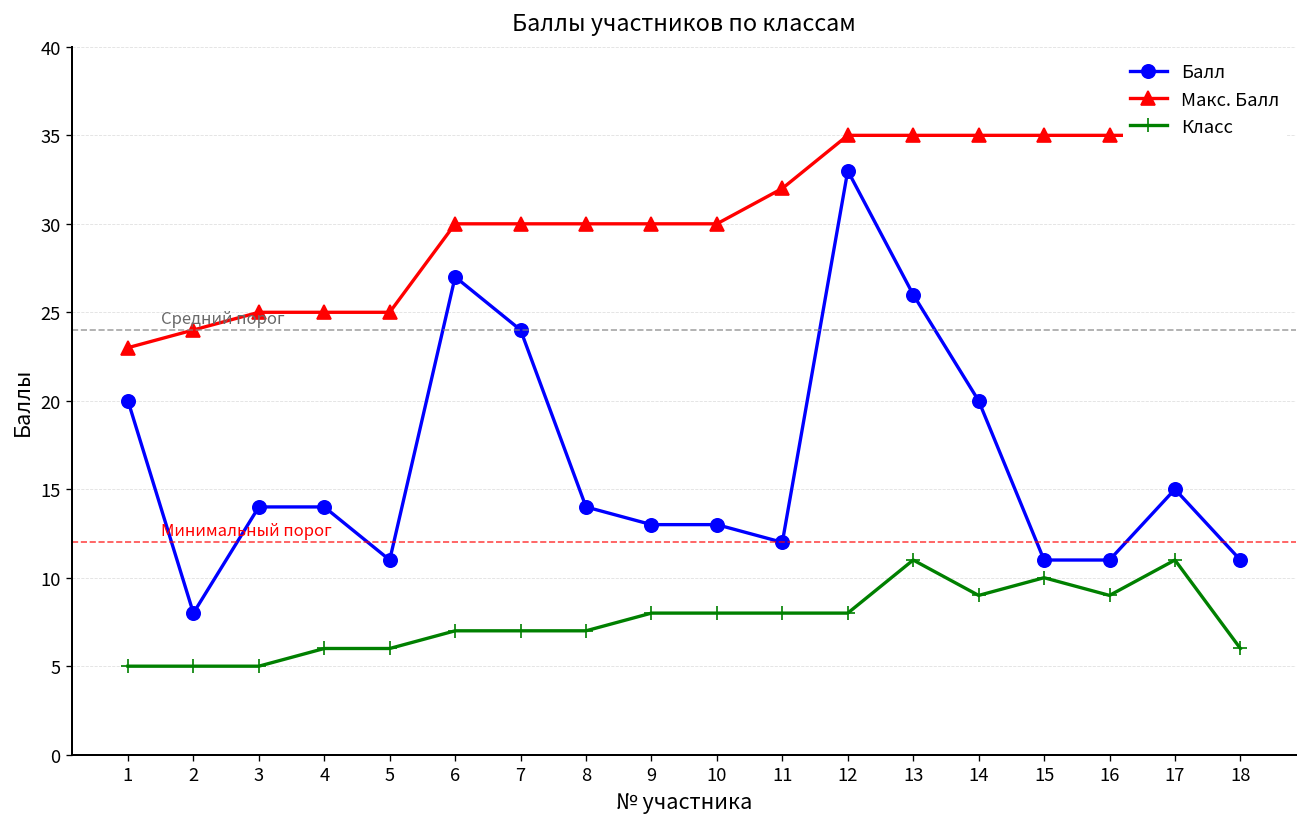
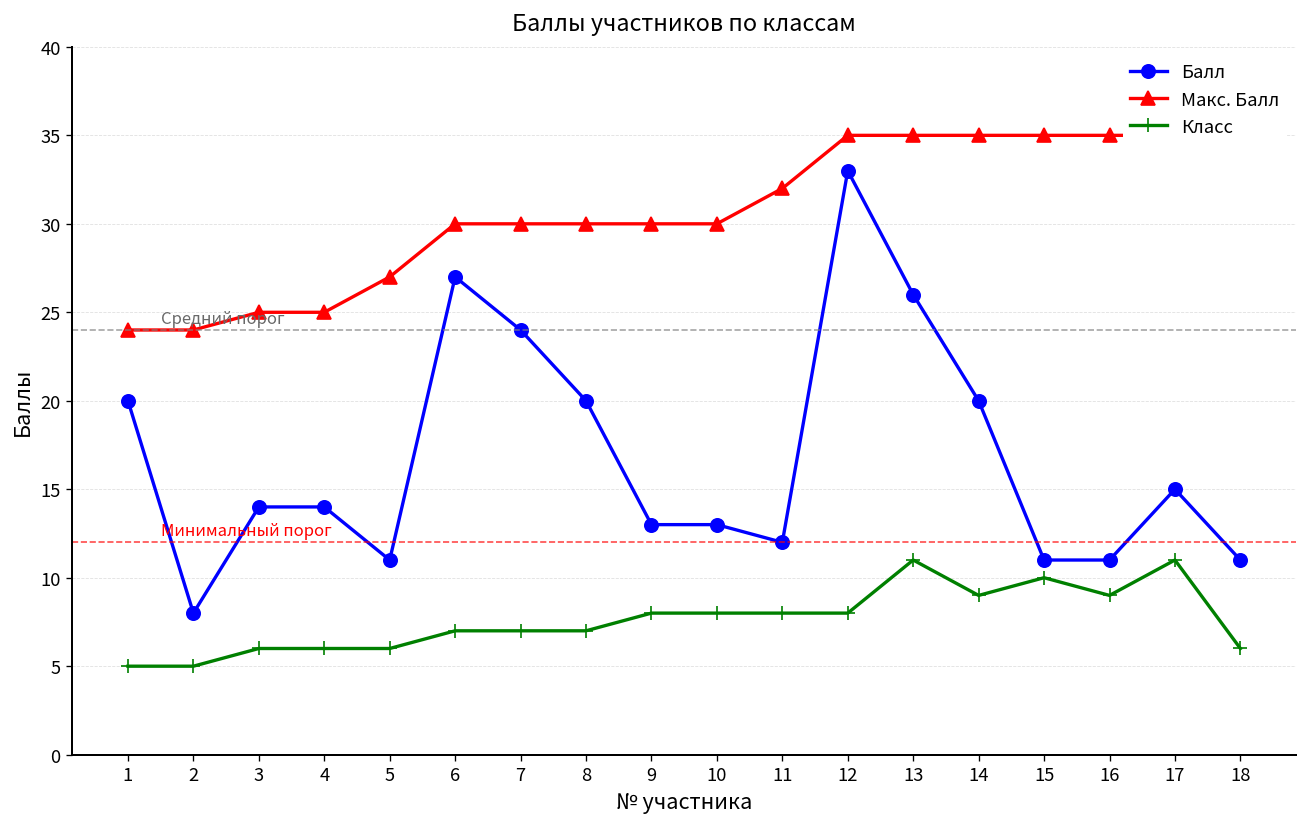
Макс. Балл, 1: 23 -> 24
Класс, 3: 5 -> 6
Макс. Балл, 5: 25 -> 27
Балл, 8: 14 -> 20
